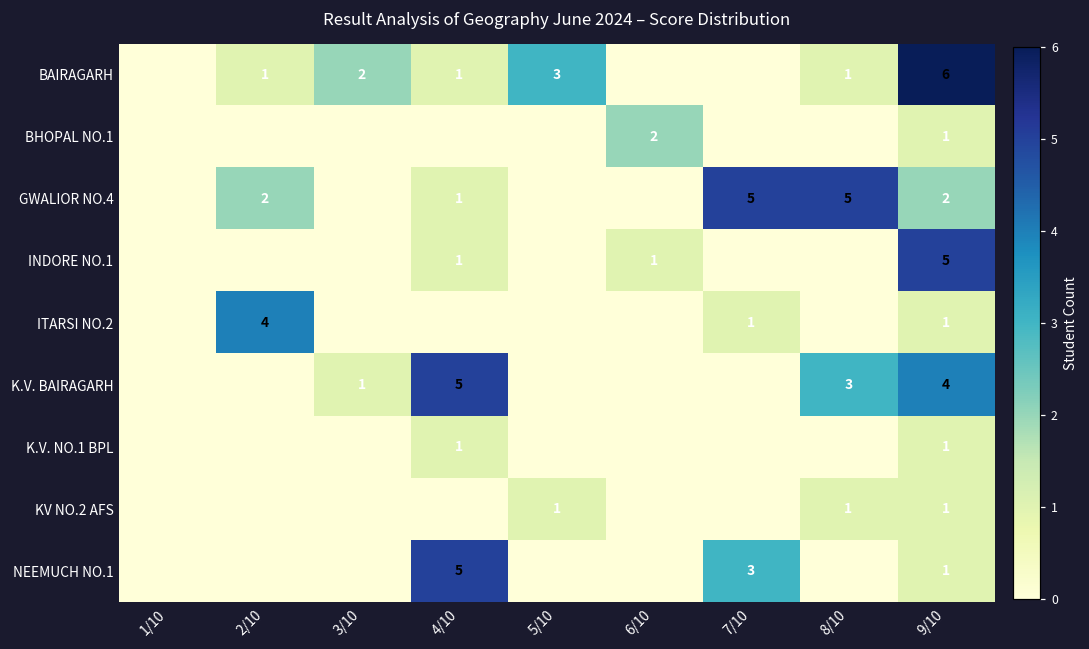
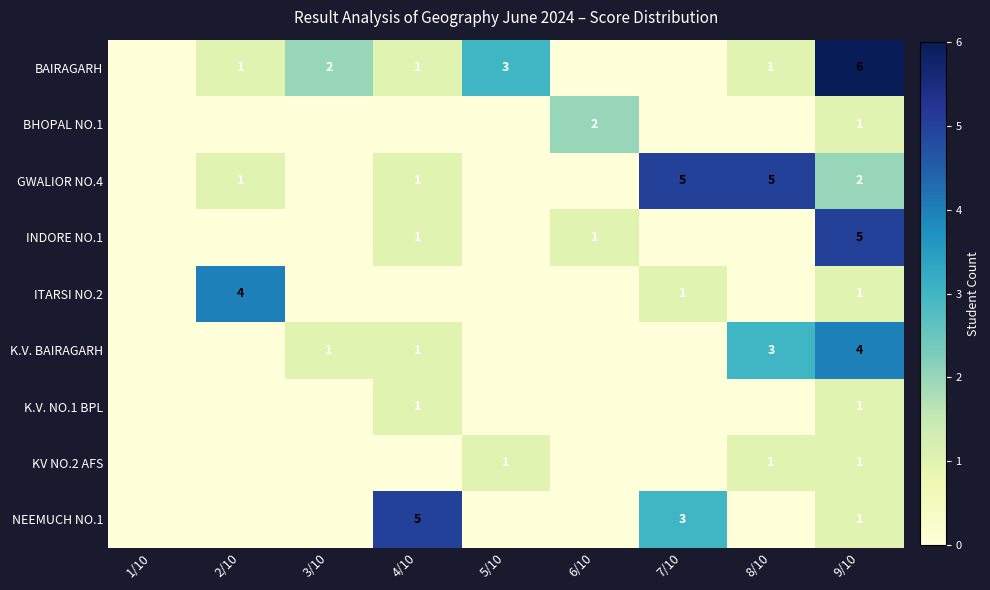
GWALIOR NO.4, 2/10: 2 -> 1
K.V. BAIRAGARH, 4/10: 5 -> 1
